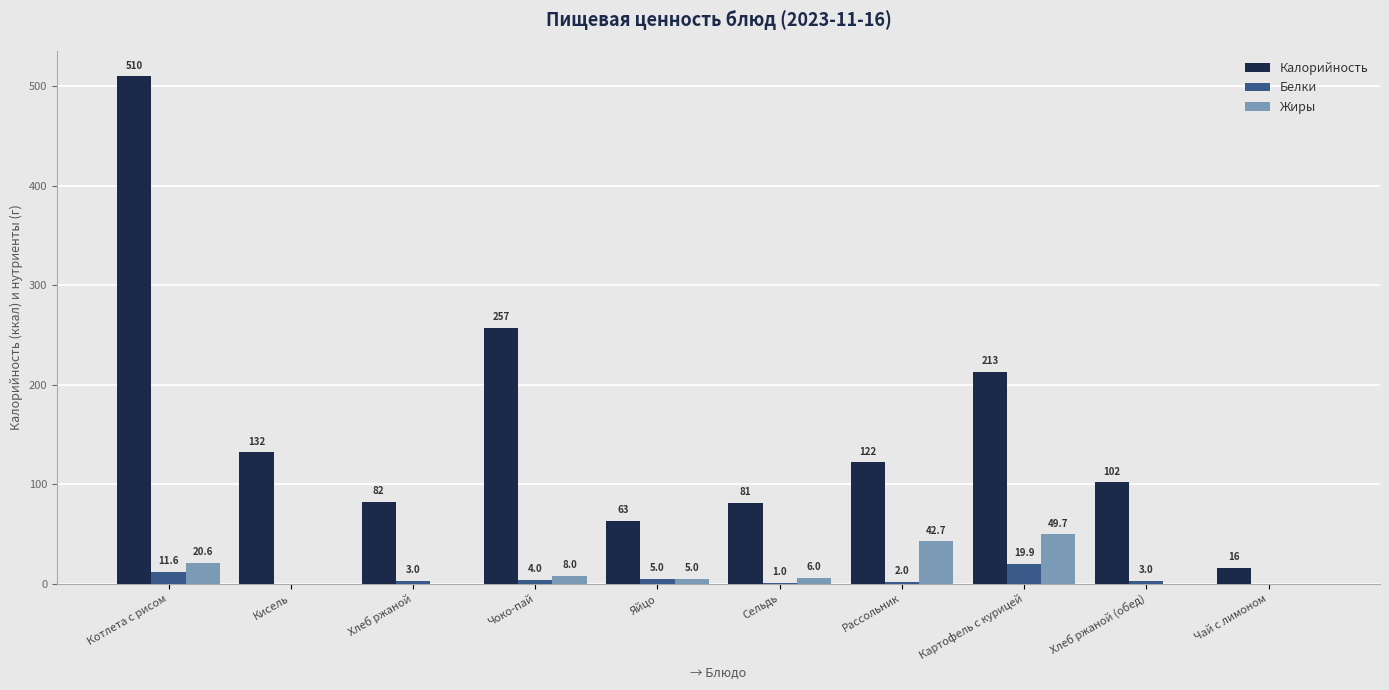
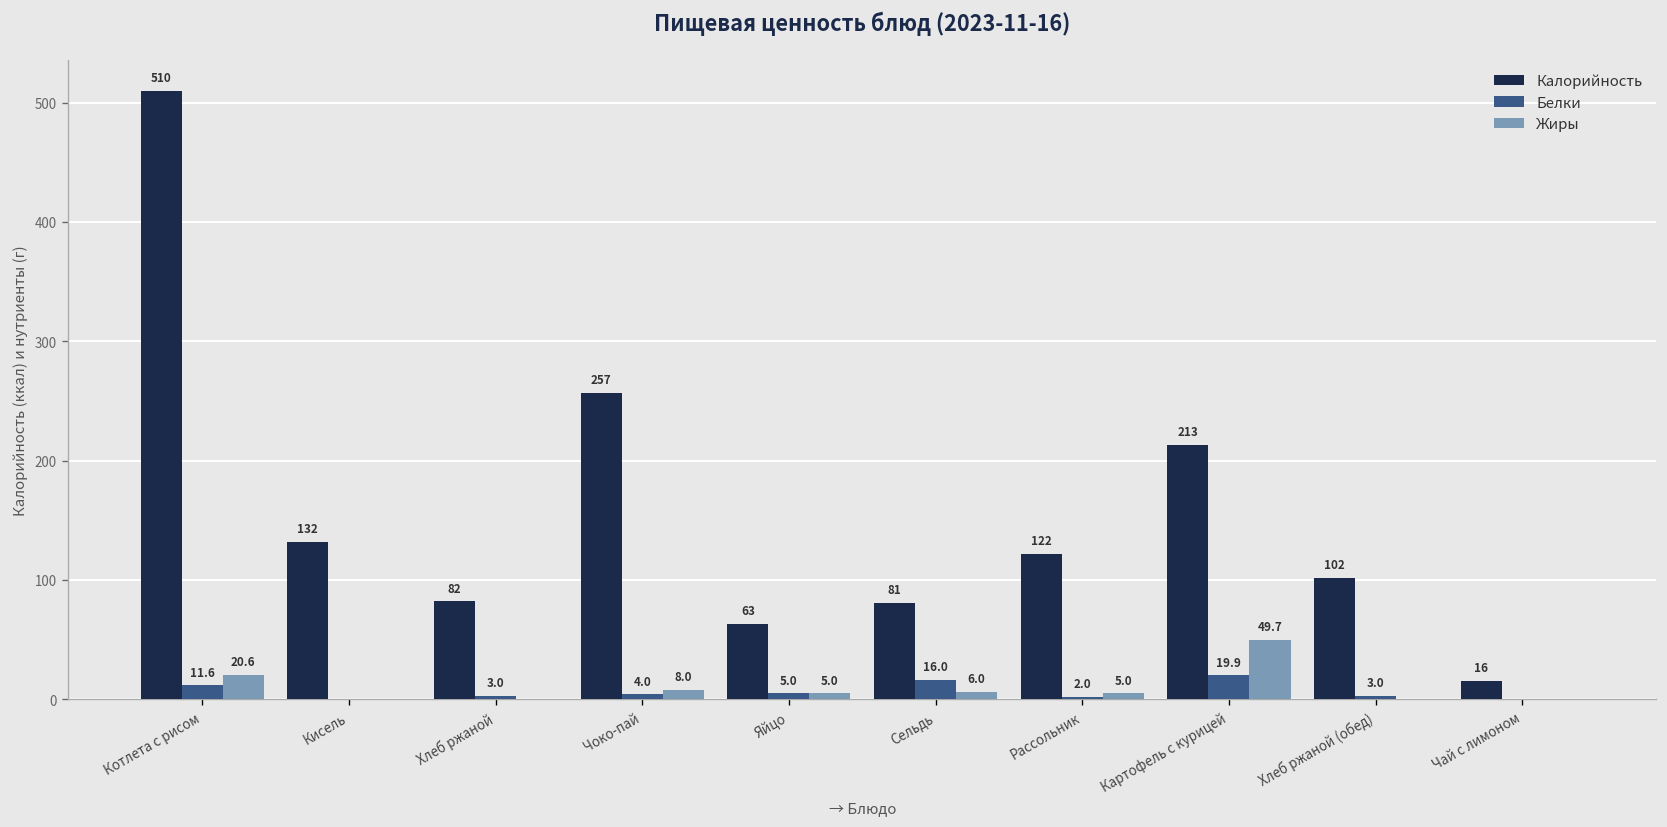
Белки, Сельдь: 1.0 -> 16.0
Жиры, Рассольник: 42.7 -> 5.0
